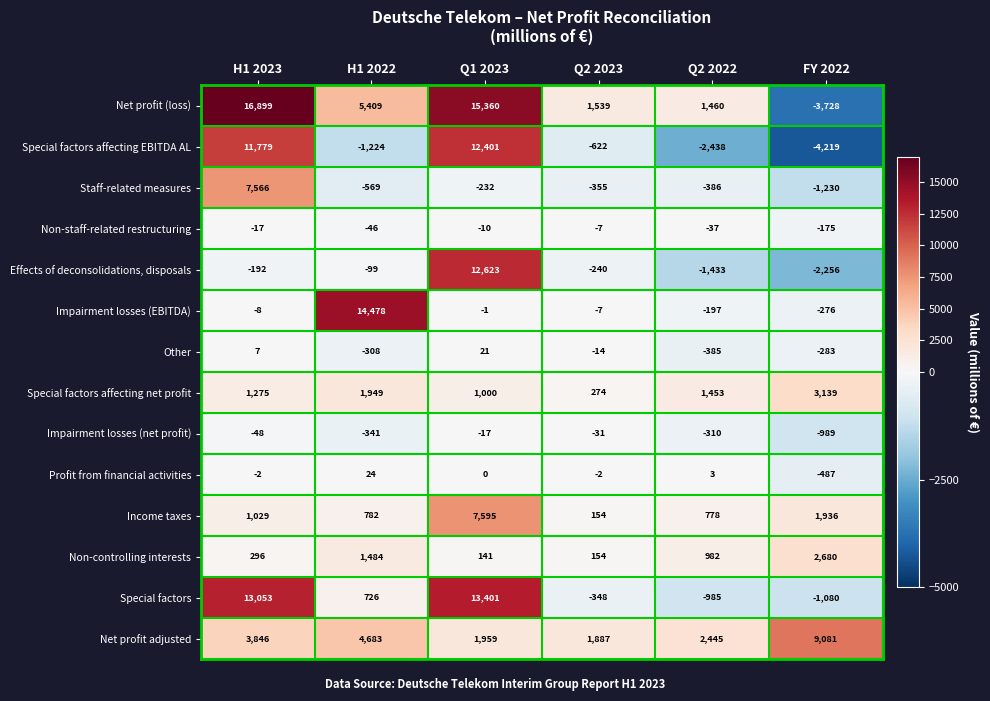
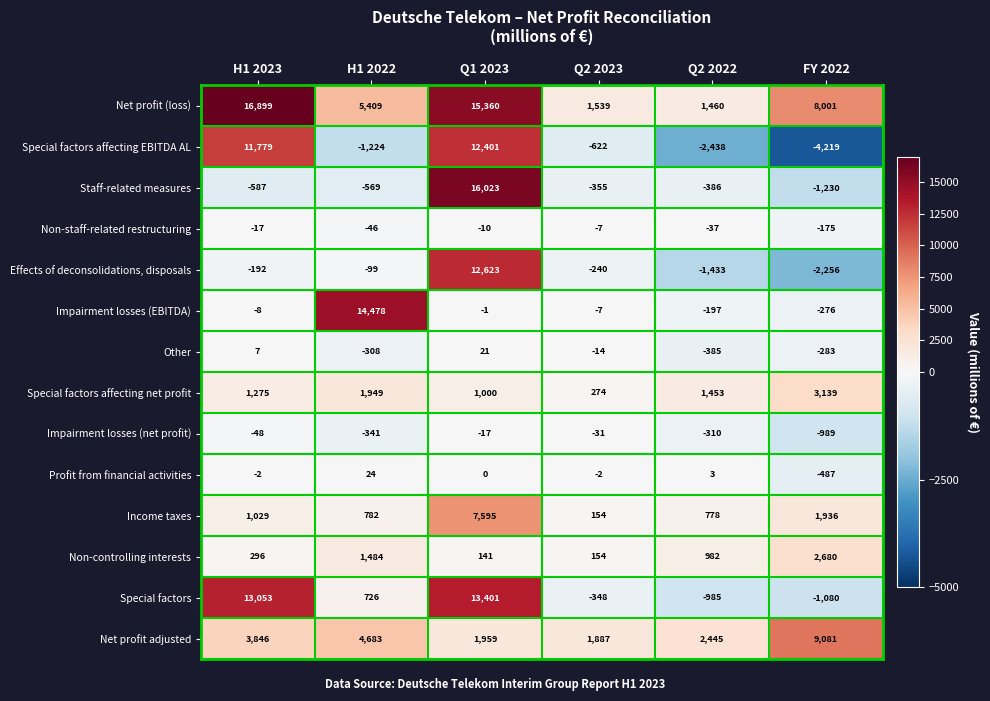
Net profit (loss), FY 2022: -3,728 -> 8,001
Staff-related measures, H1 2023: 7,566 -> -587
Staff-related measures, Q1 2023: -232 -> 16,023
